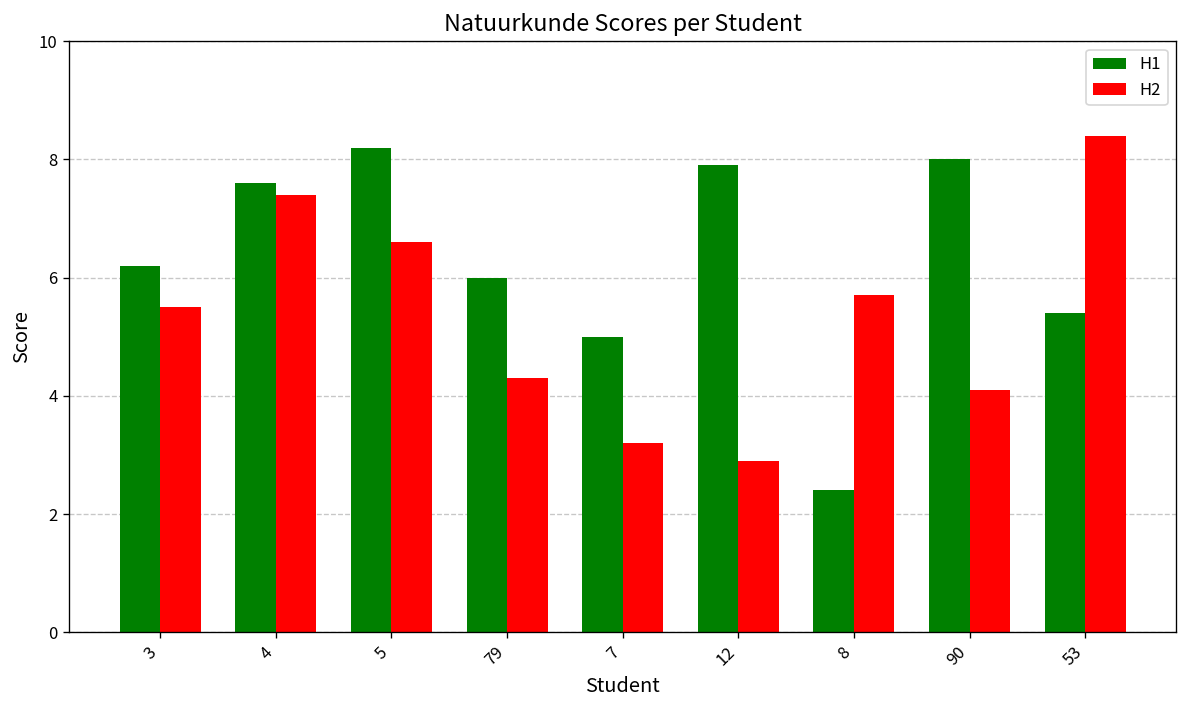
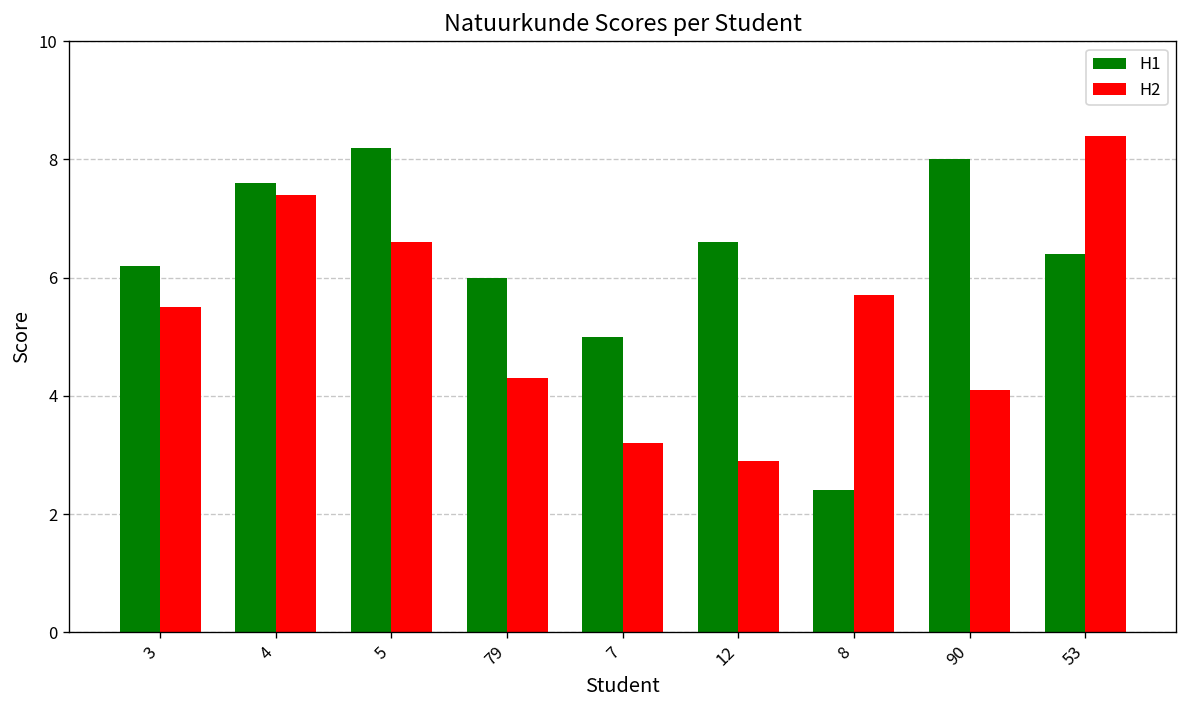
H1, 12: 7.9 -> 6.6
H1, 53: 5.4 -> 6.4
